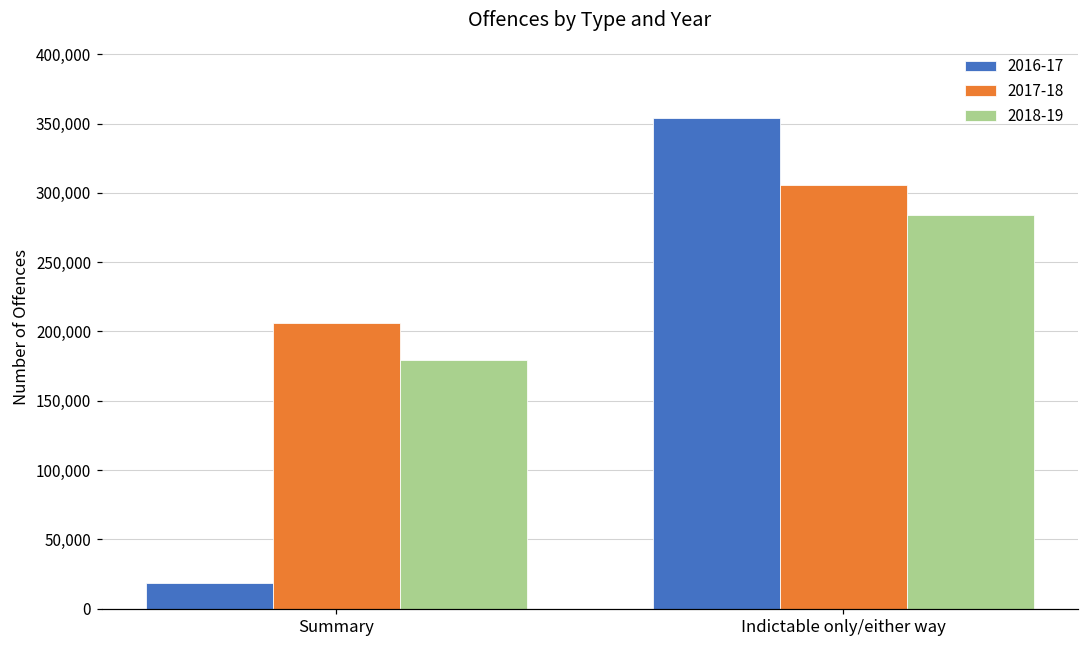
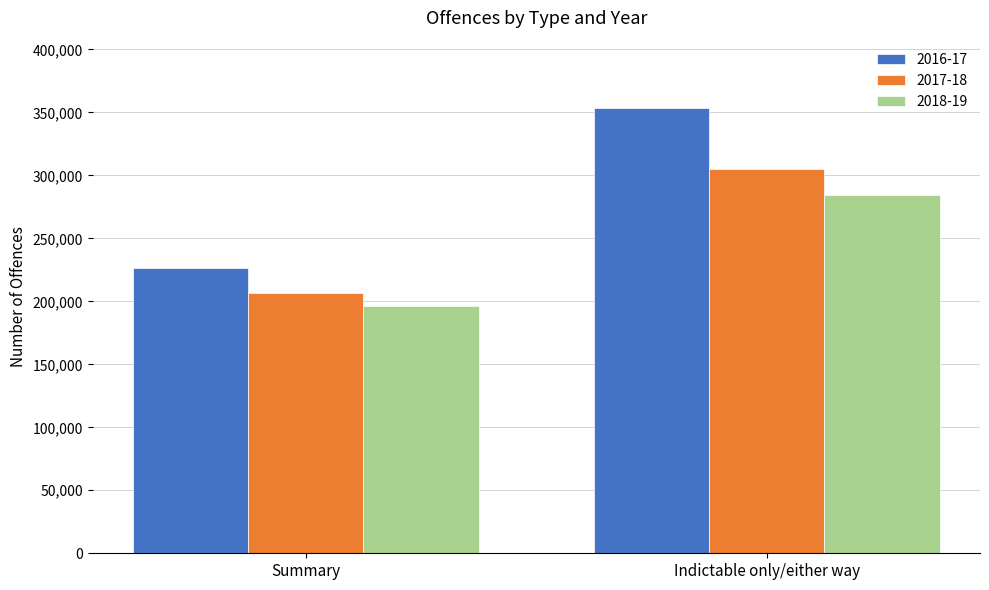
2016-17, Summary: 19,000 -> 227,000
2018-19, Summary: 179,000 -> 196,000
